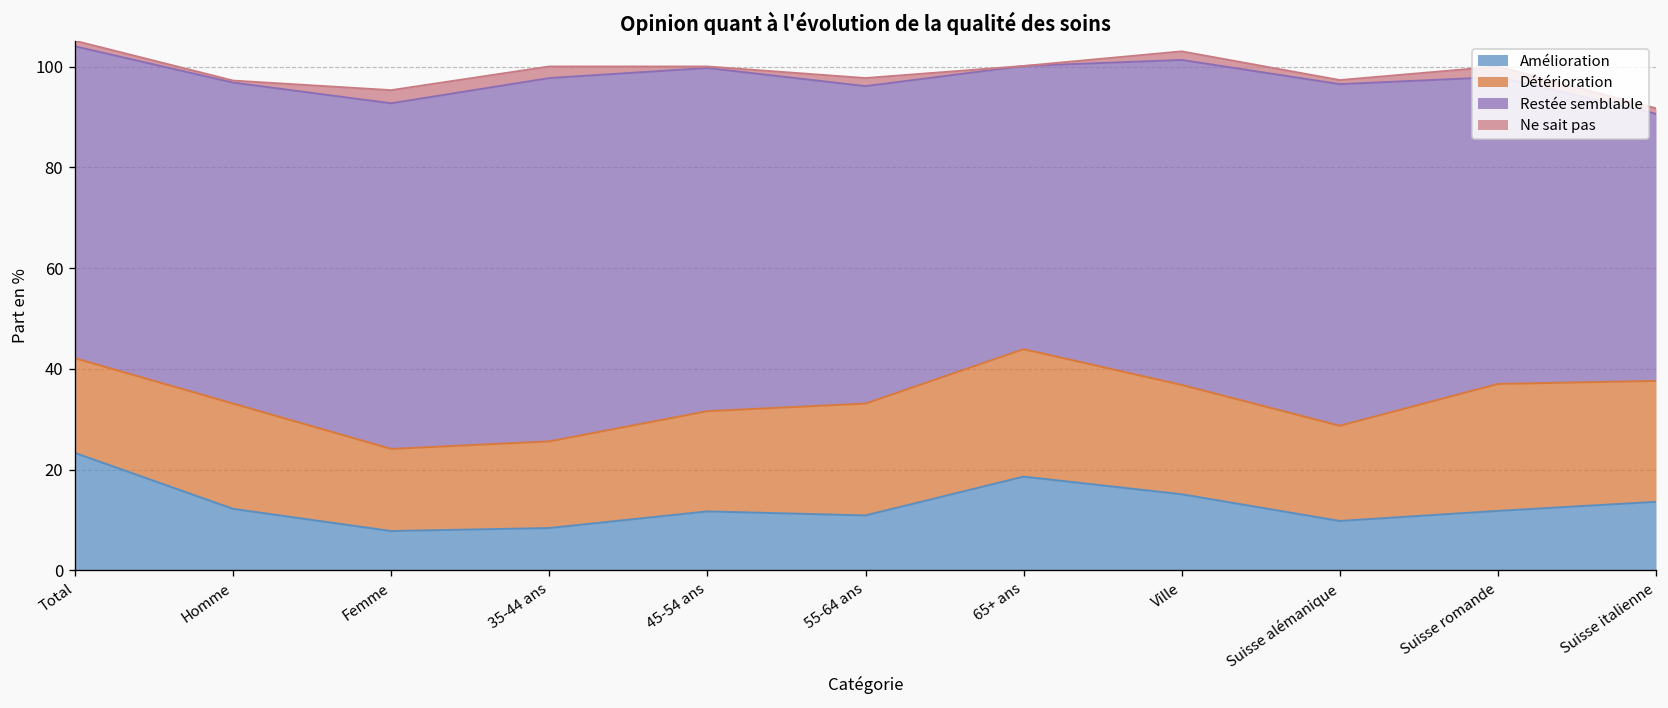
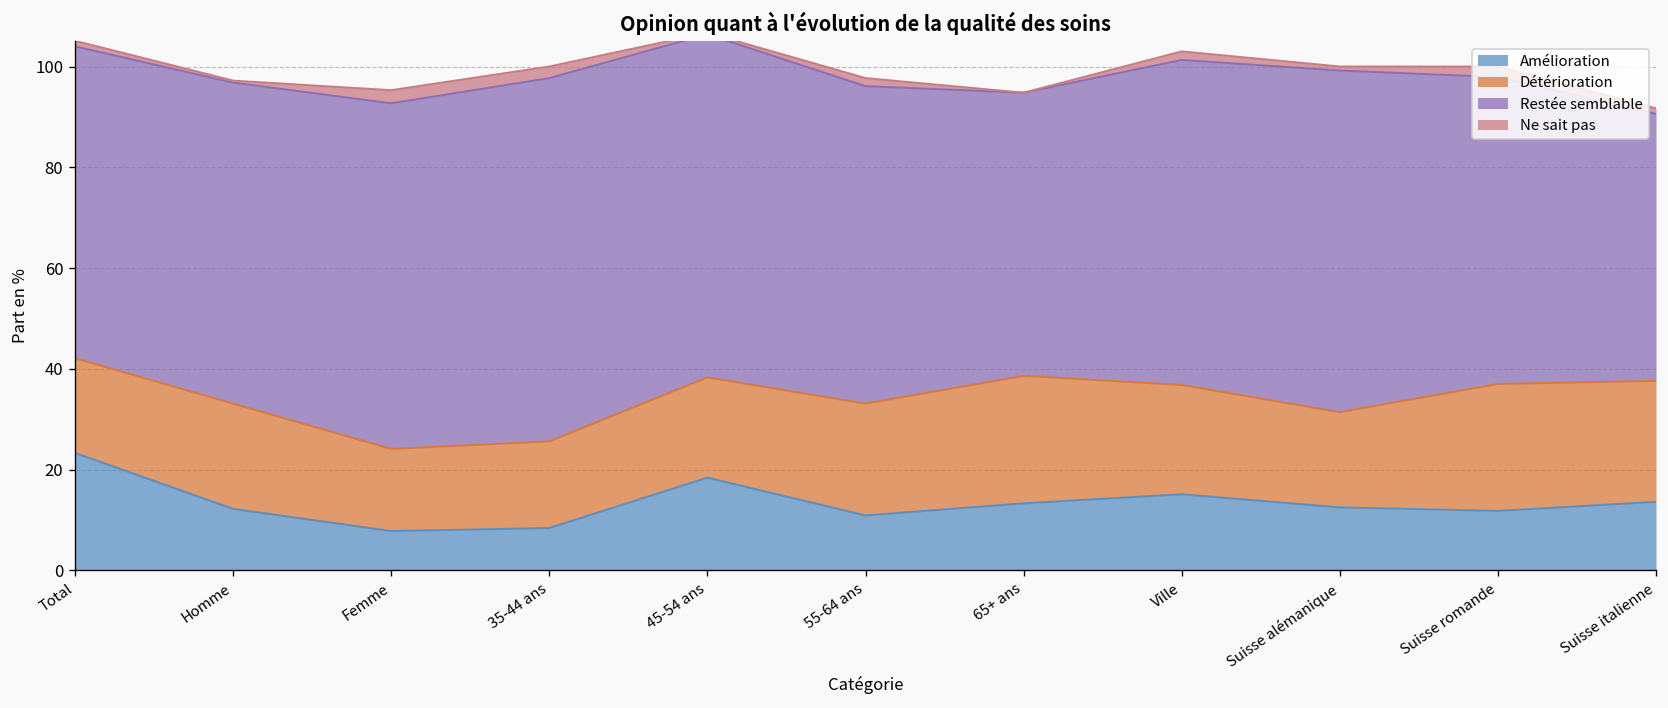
Amélioration, 45-54 ans: 12 -> 18
Amélioration, 65+ ans: 19 -> 13
Amélioration, Suisse alémanique: 10 -> 13
